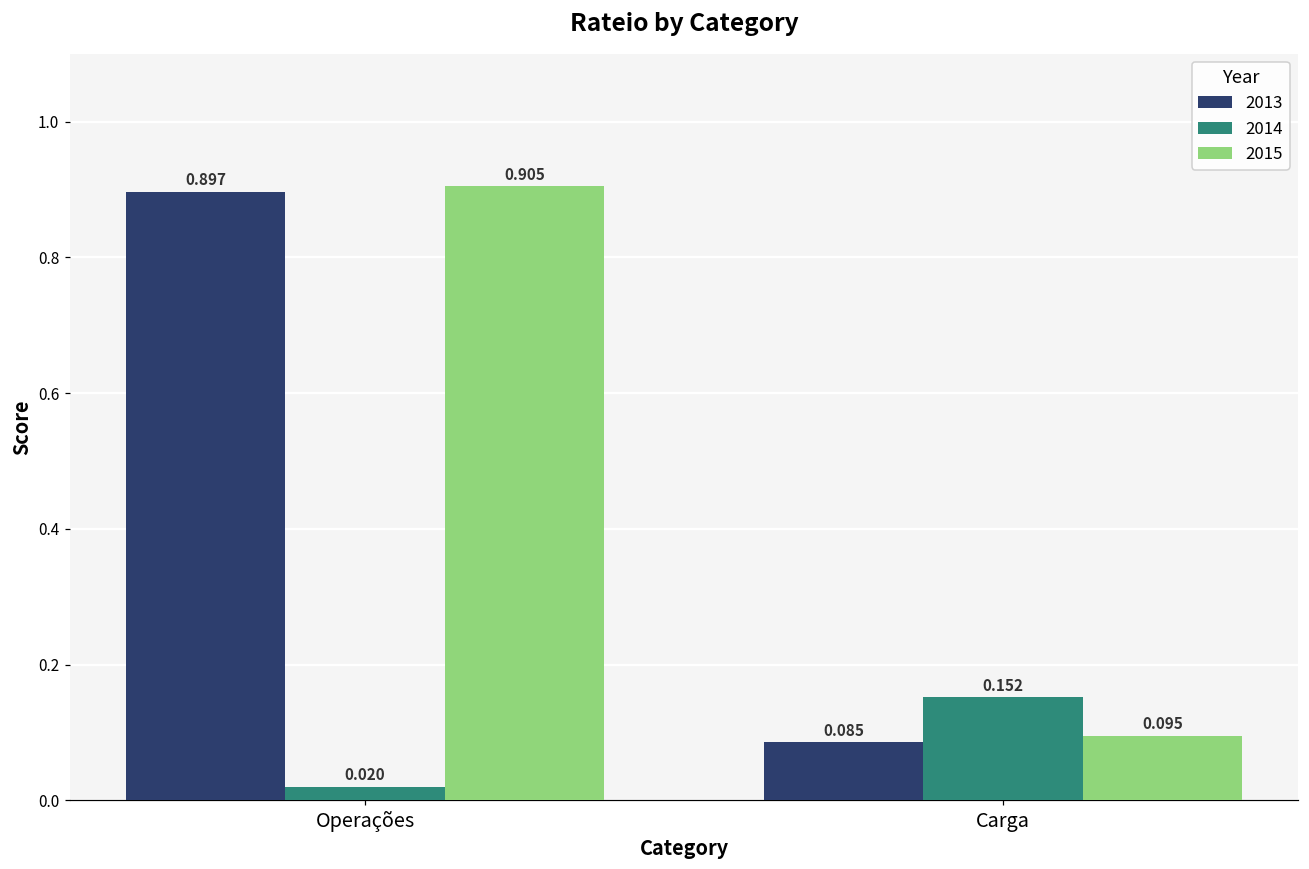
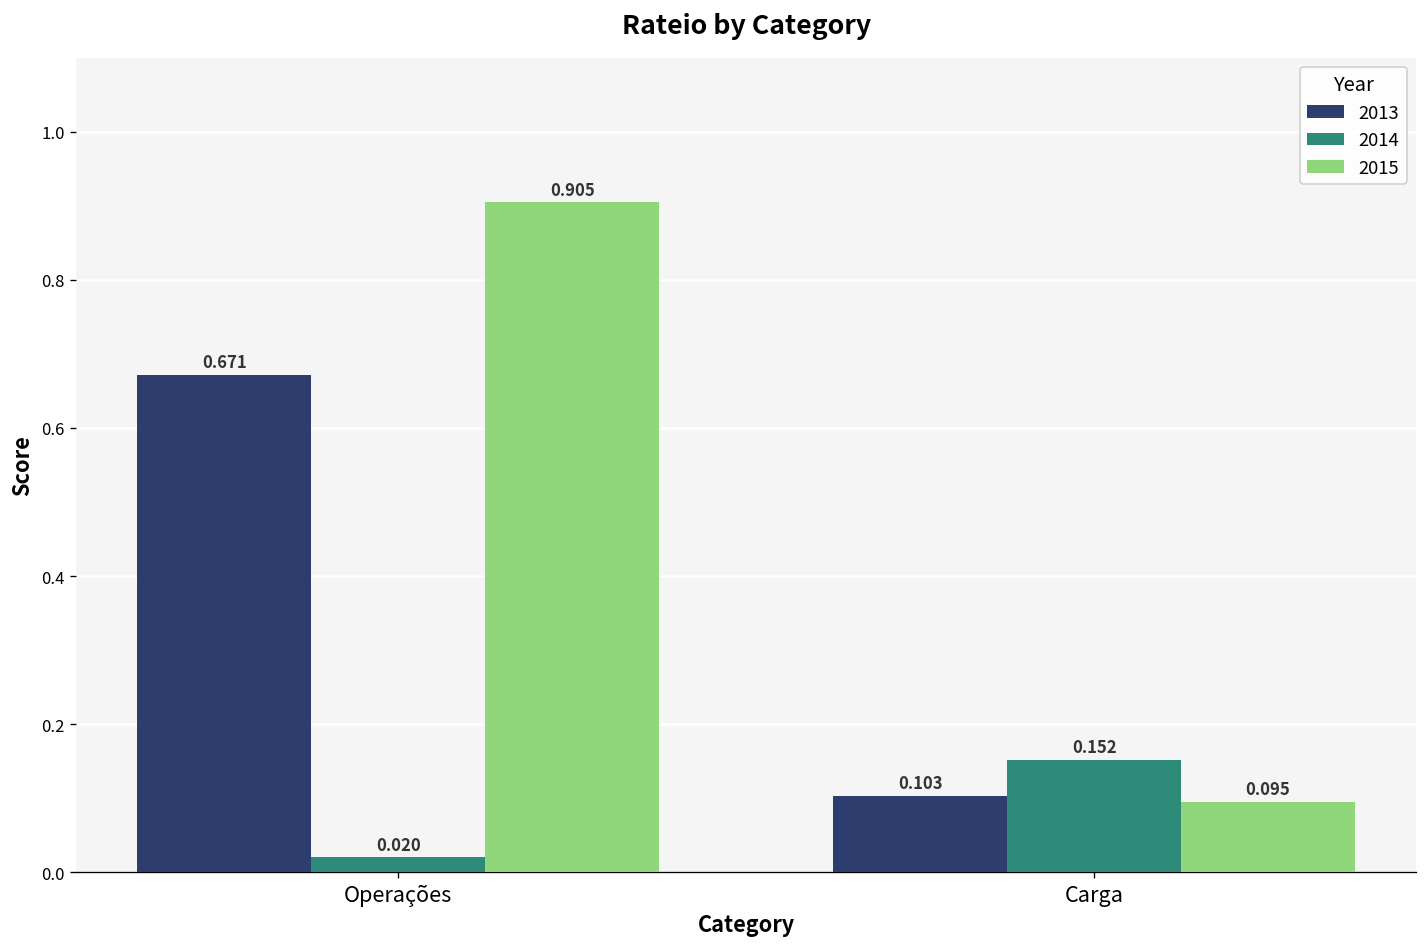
2013, Operações: 0.897 -> 0.671
2013, Carga: 0.085 -> 0.103
